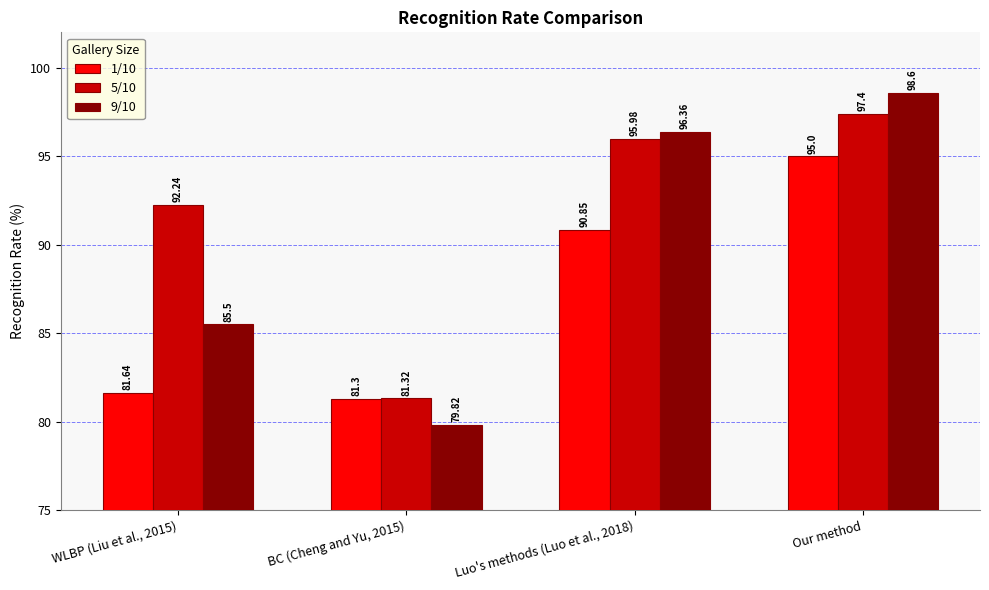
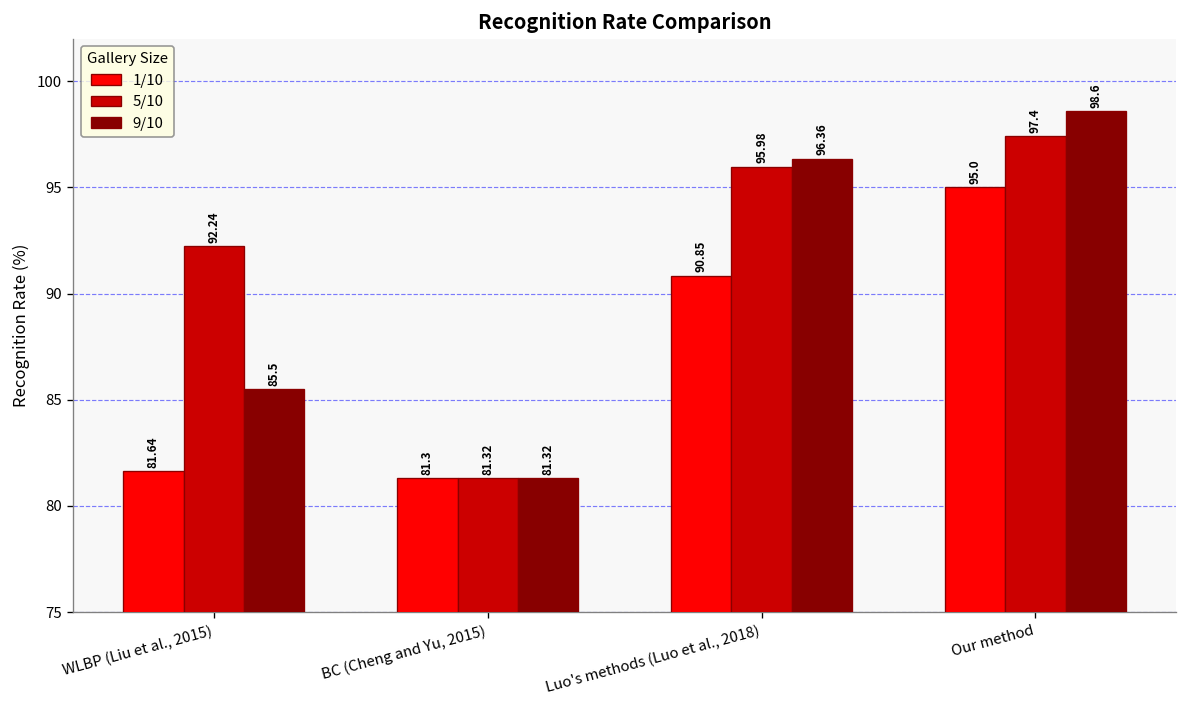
9/10, BC (Cheng and Yu, 2015): 79.82 -> 81.32
